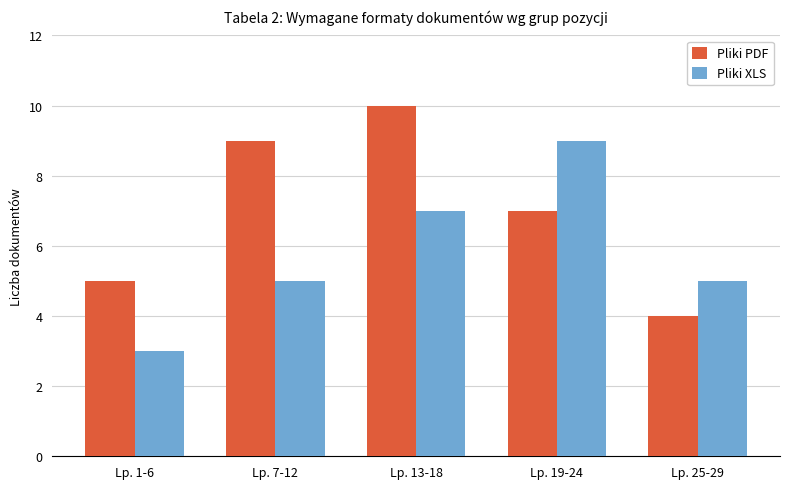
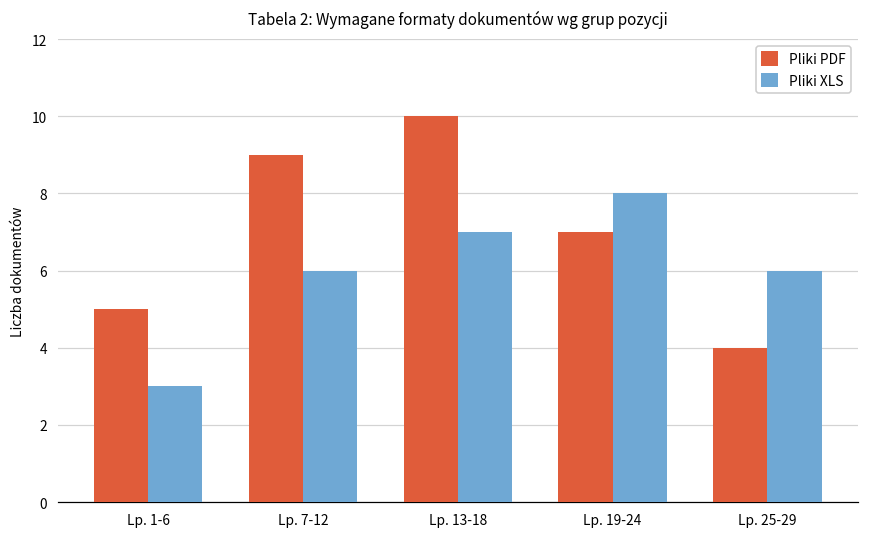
Pliki XLS, Lp. 7-12: 5 -> 6
Pliki XLS, Lp. 19-24: 9 -> 8
Pliki XLS, Lp. 25-29: 5 -> 6
